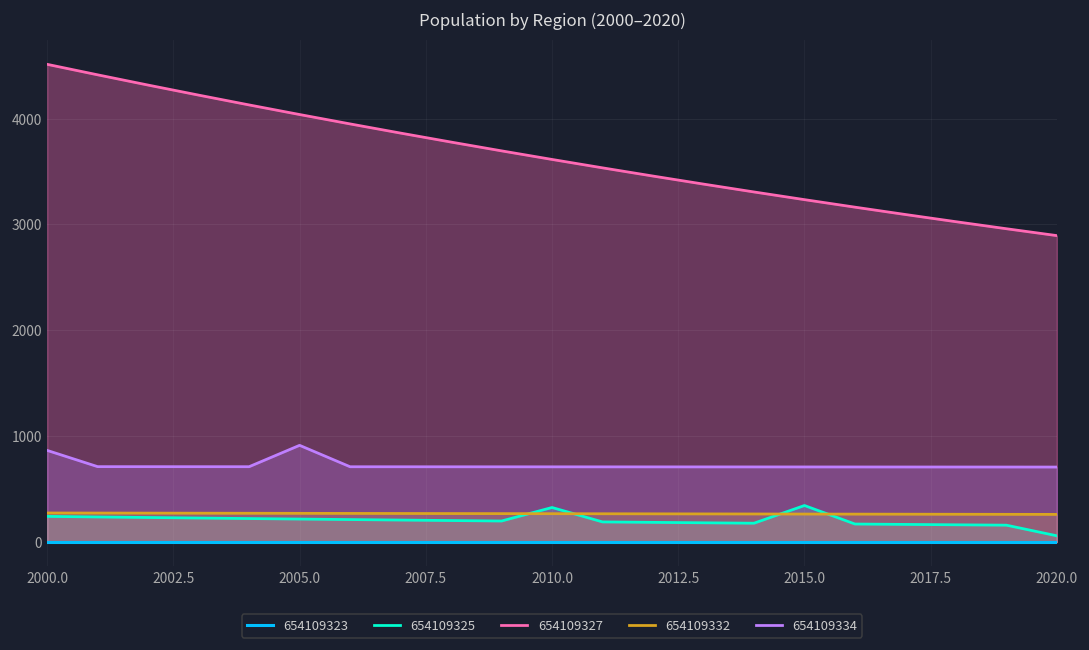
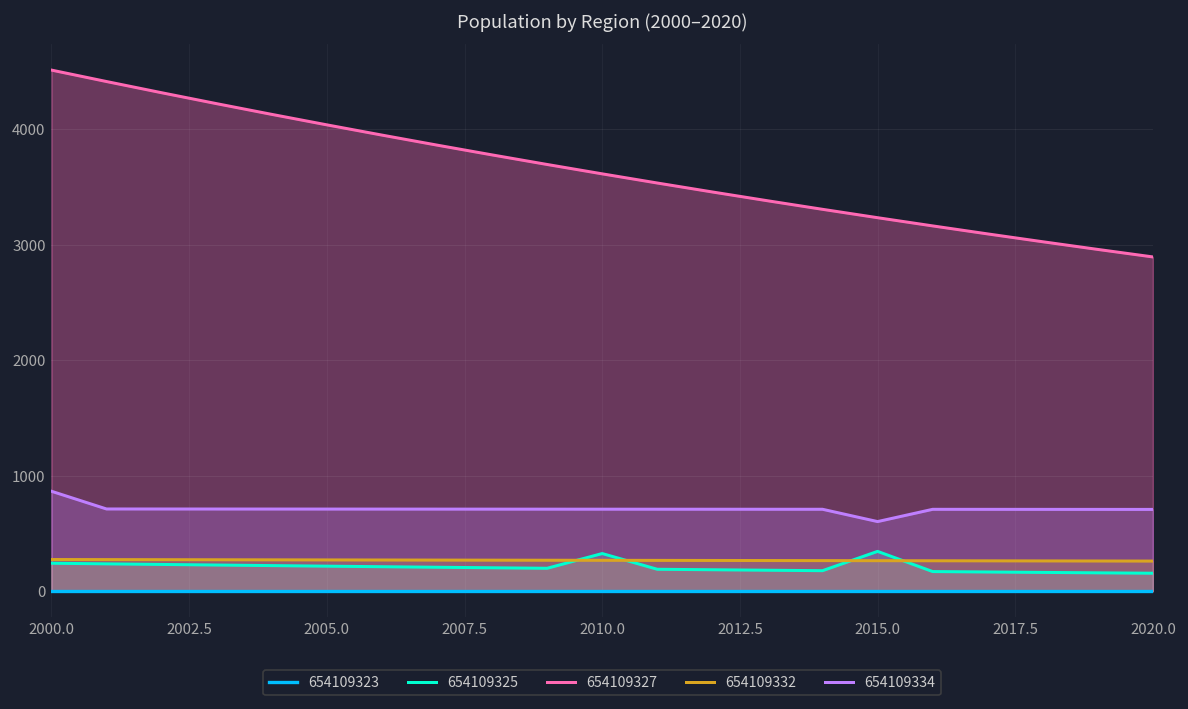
654109334, 2005.0: 900 -> 700
654109334, 2015.0: 700 -> 600
654109325, 2020.0: 100 -> 200
